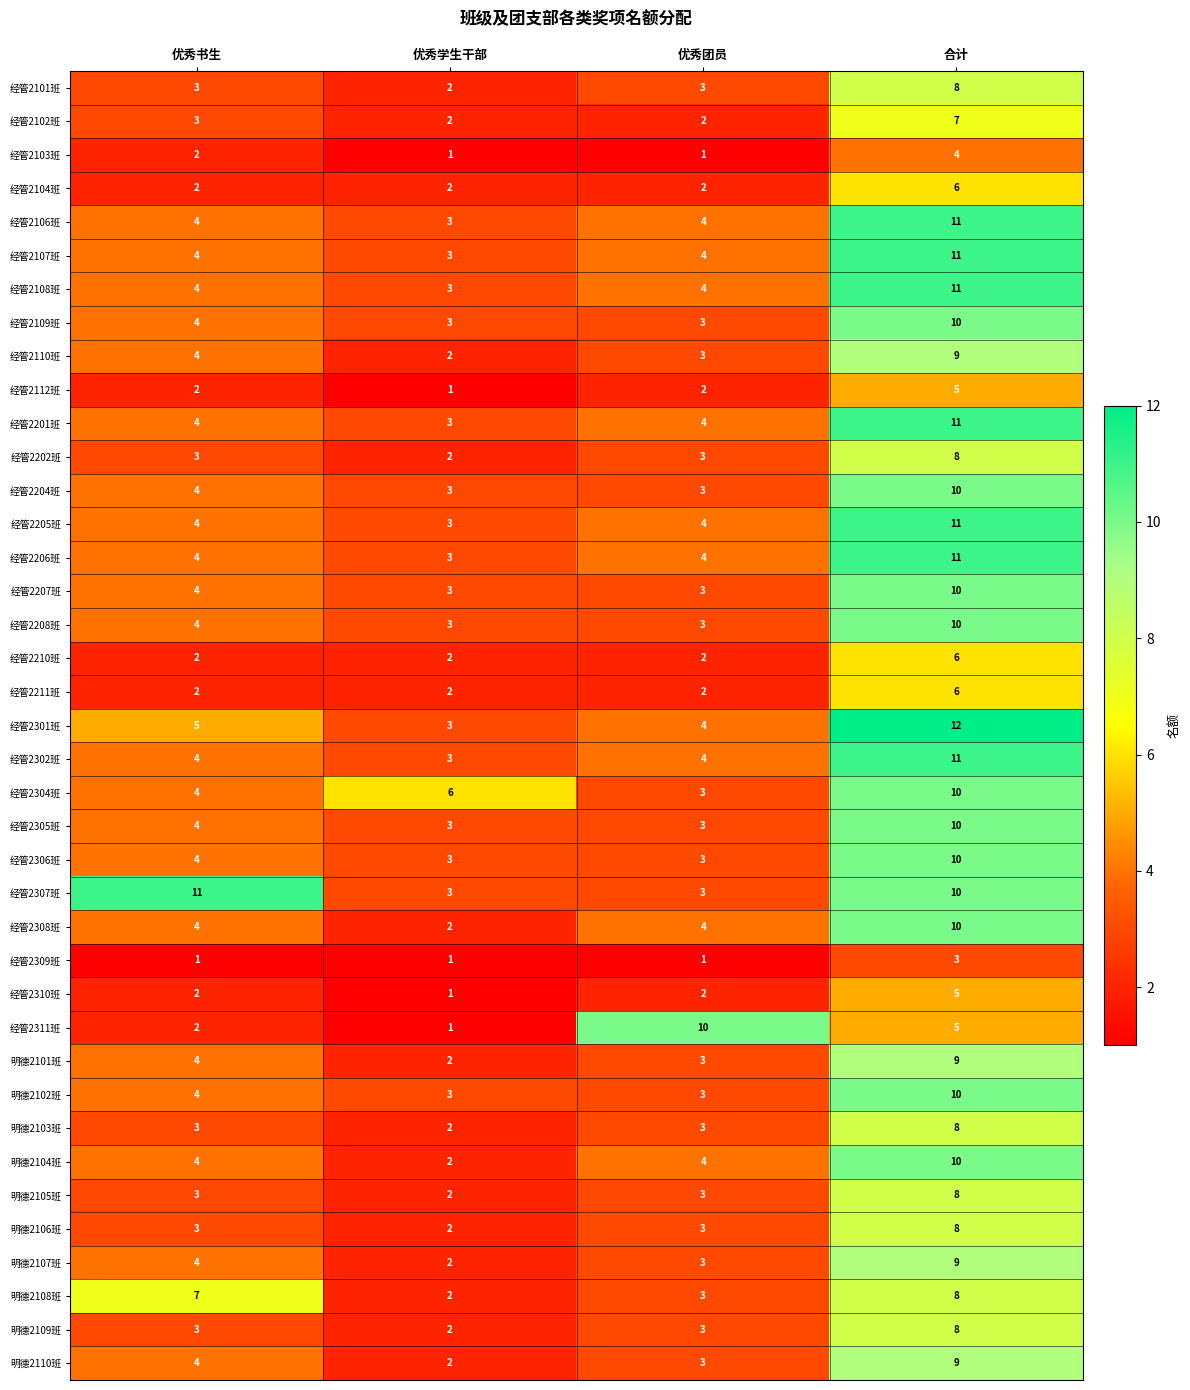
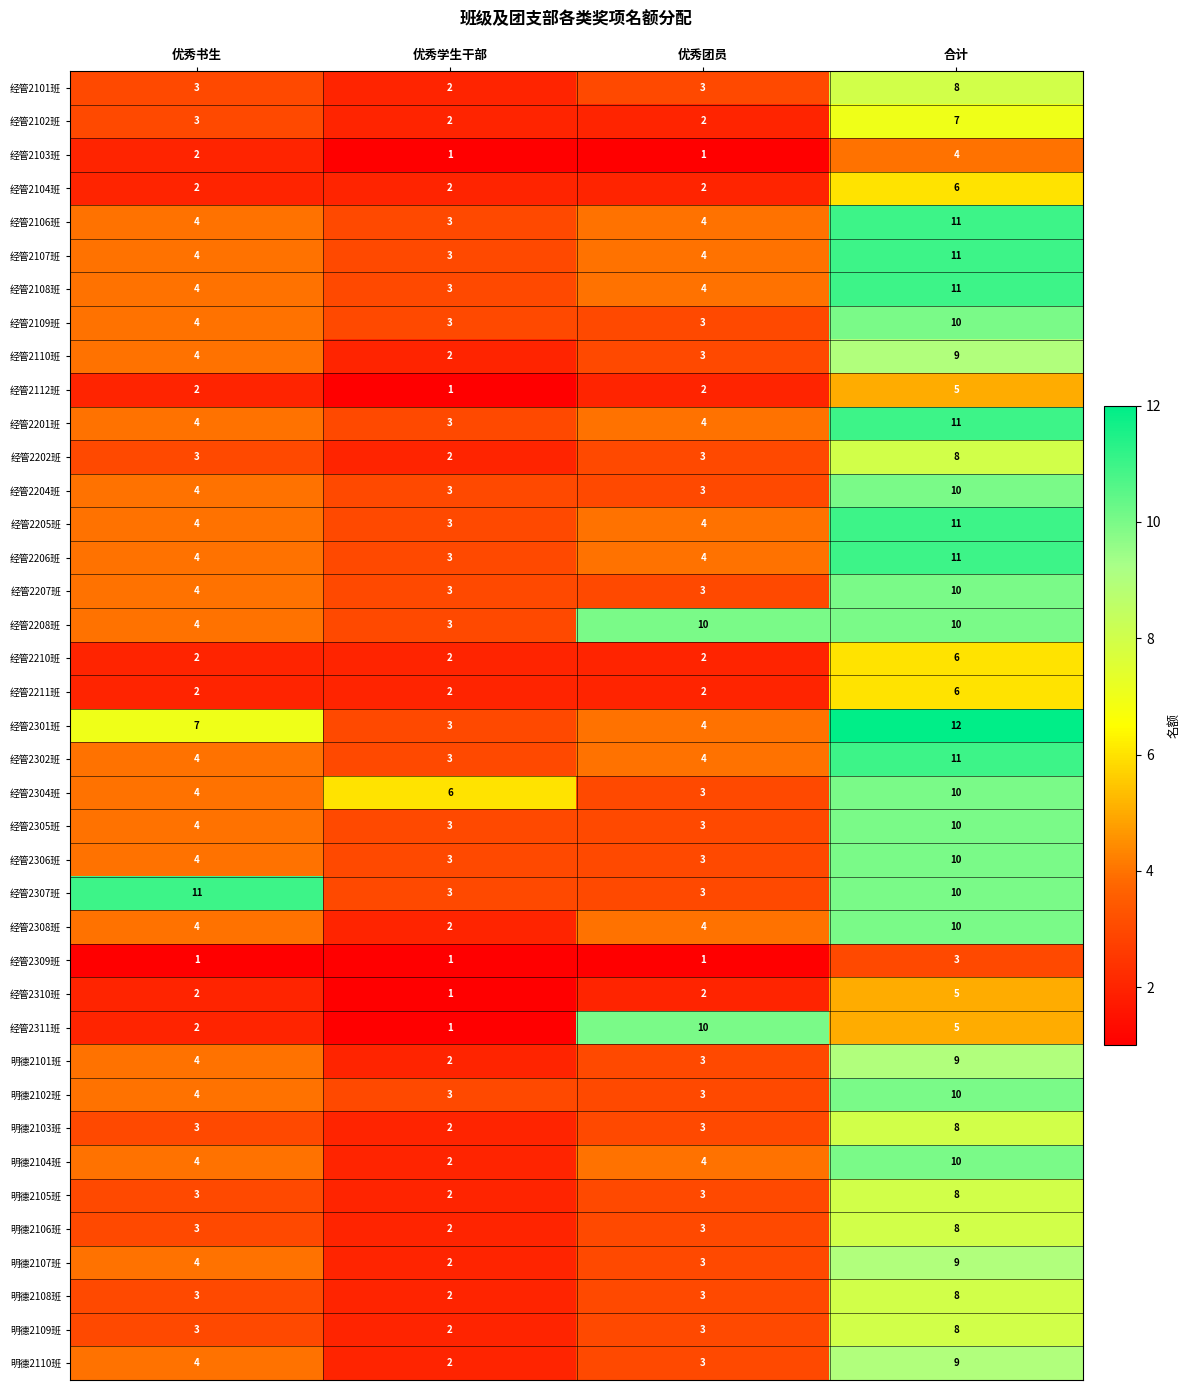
经管2208班, 优秀团员: 3 -> 10
经管2301班, 优秀书生: 5 -> 7
明德2108班, 优秀书生: 7 -> 3
